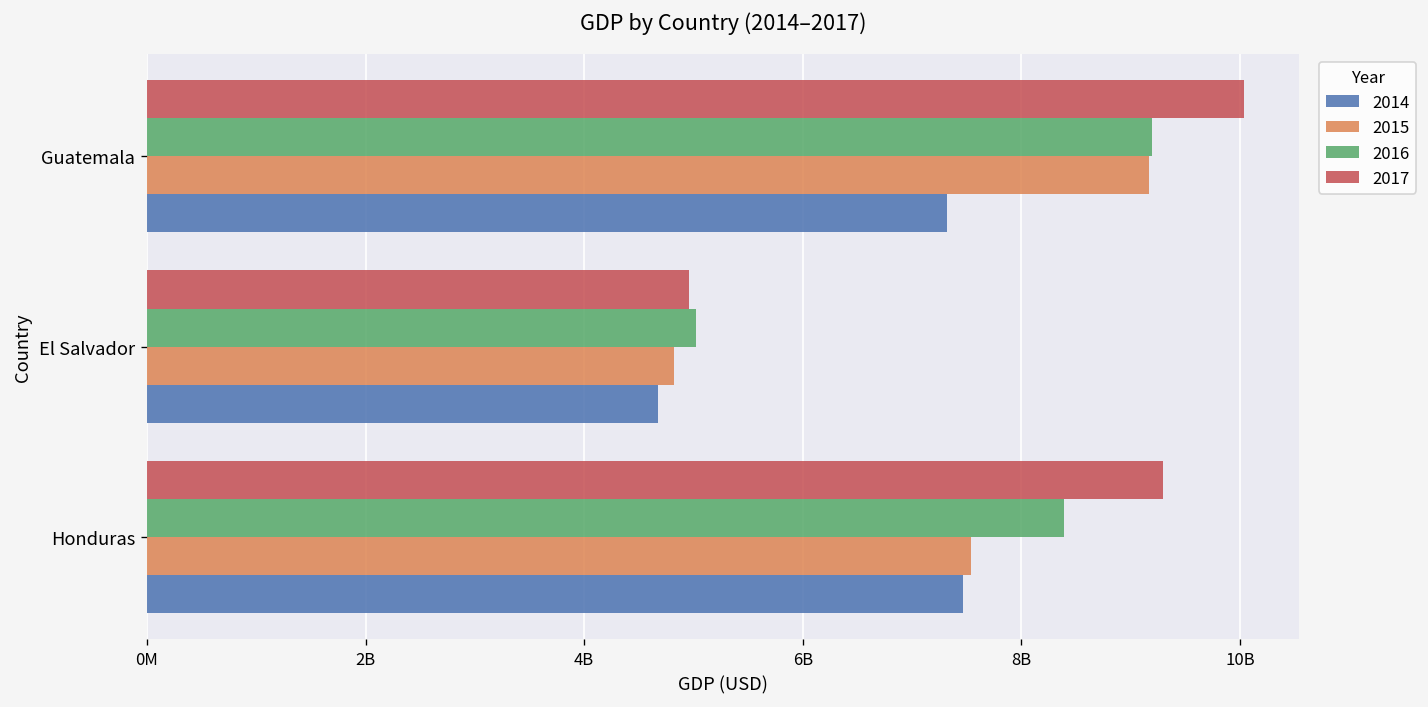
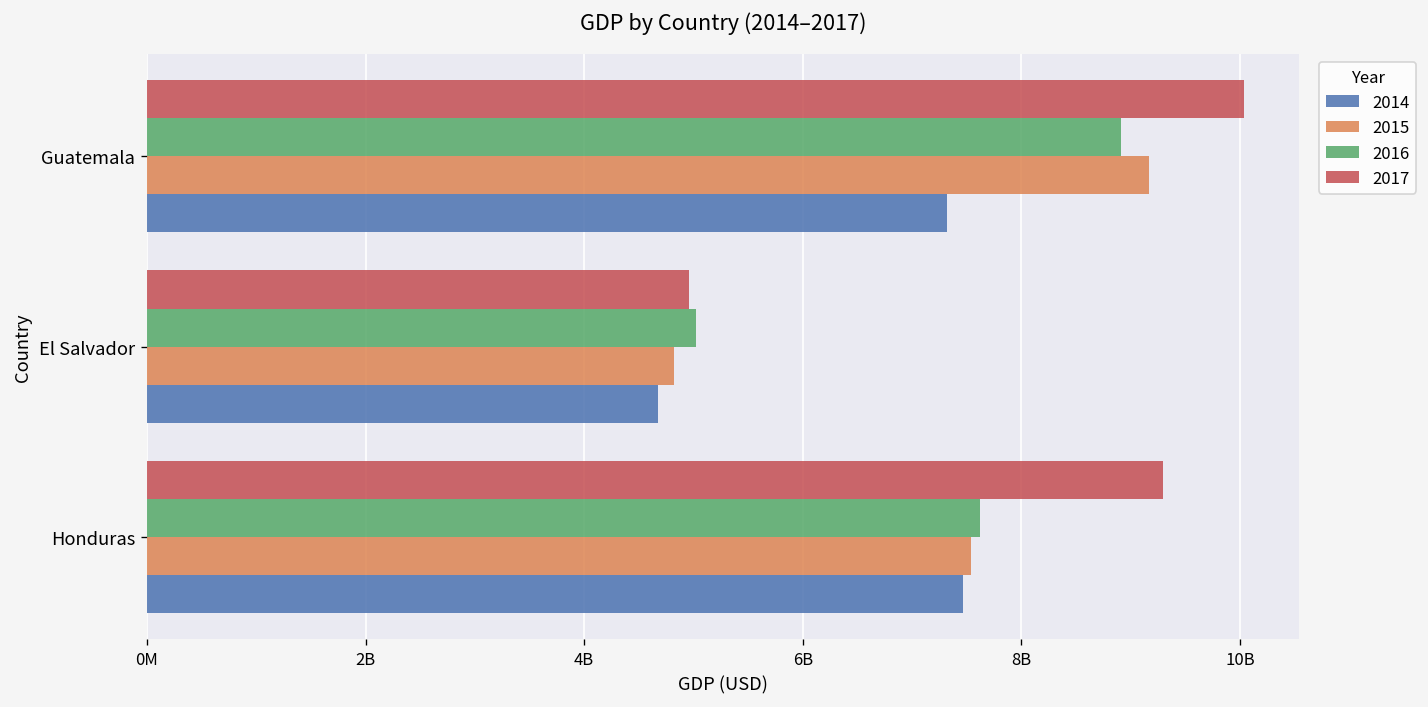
2016, Guatemala: 9200000000 -> 8900000000
2016, Honduras: 8400000000 -> 7600000000
